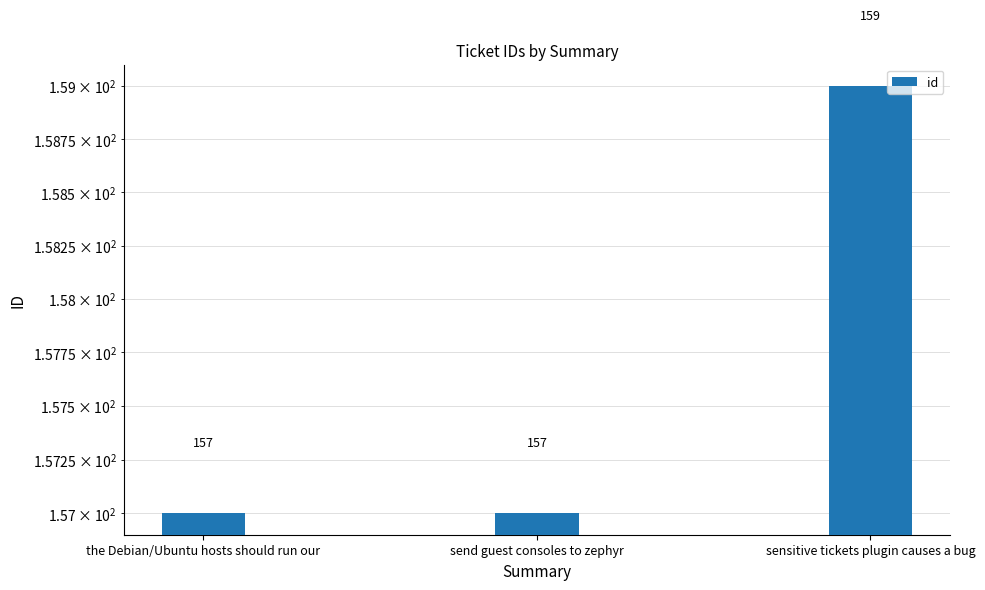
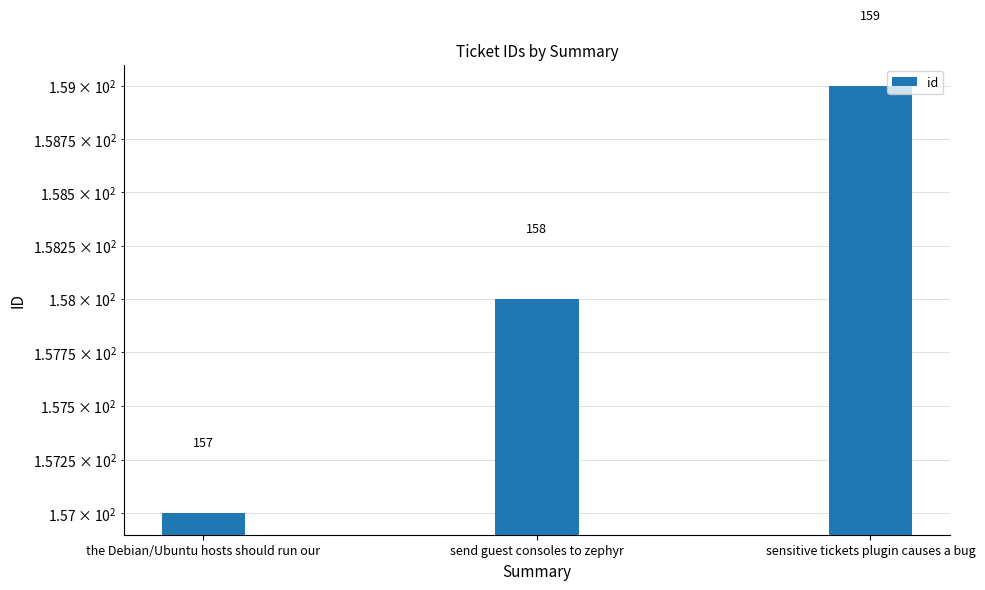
send guest consoles to zephyr: 157 -> 158
